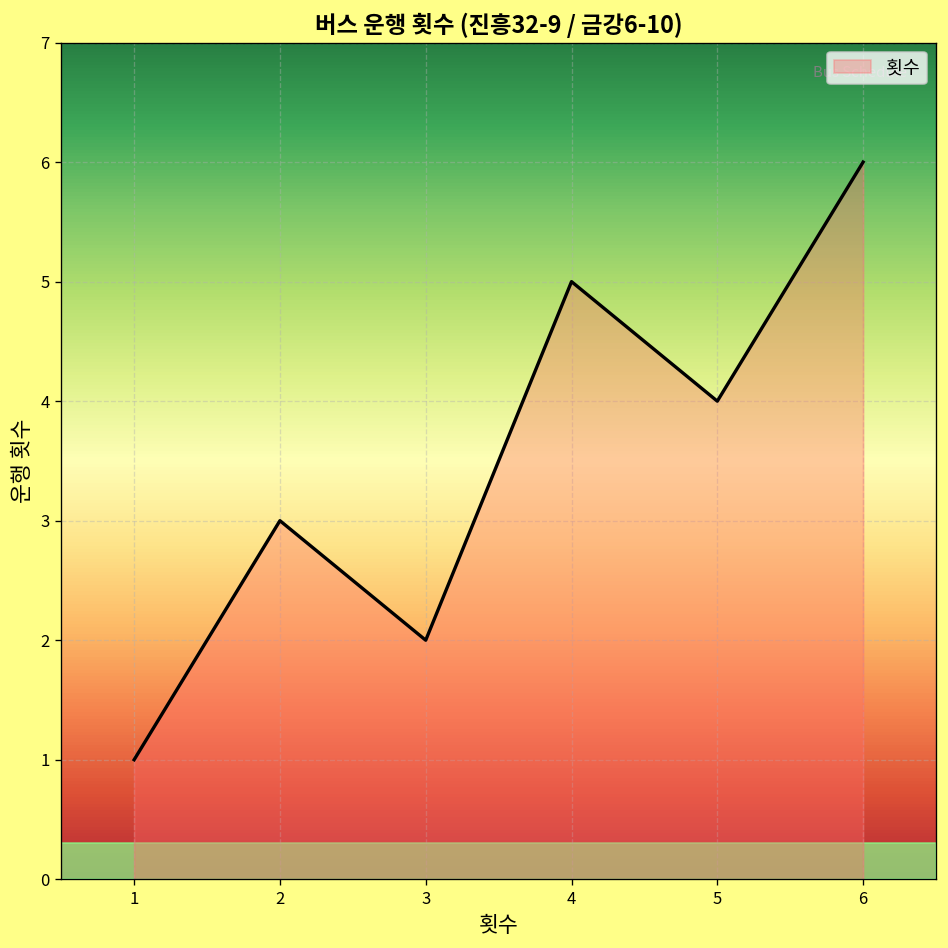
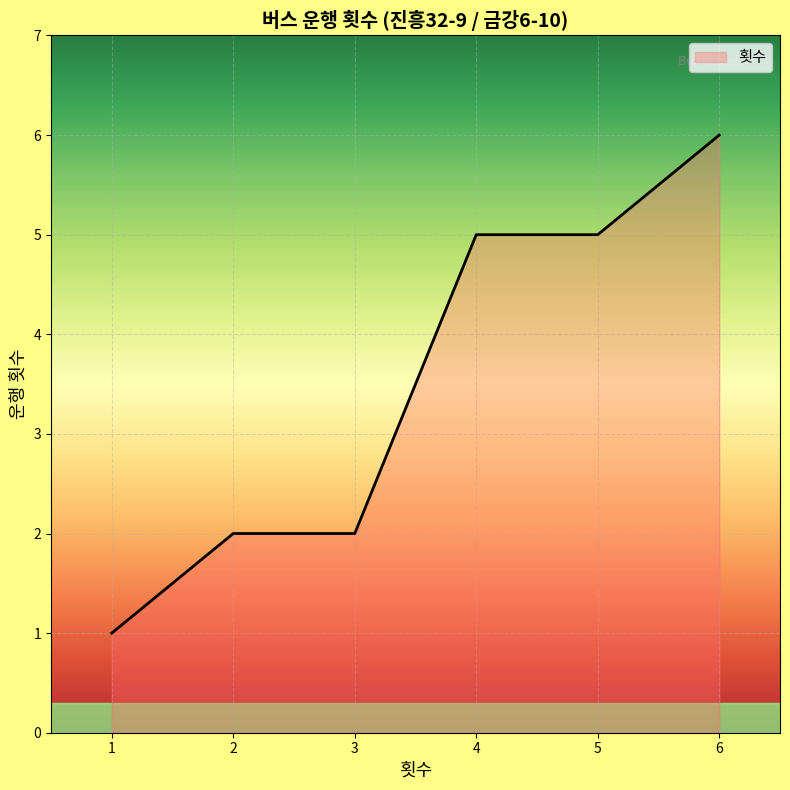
2: 3 -> 2
5: 4 -> 5
